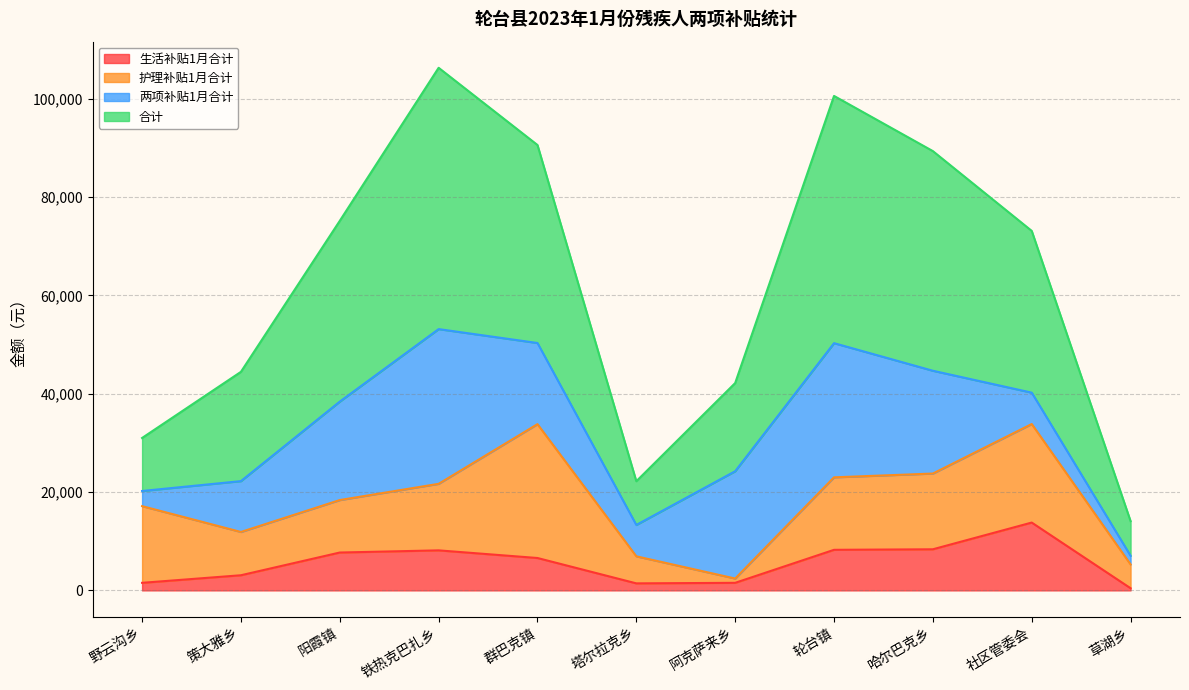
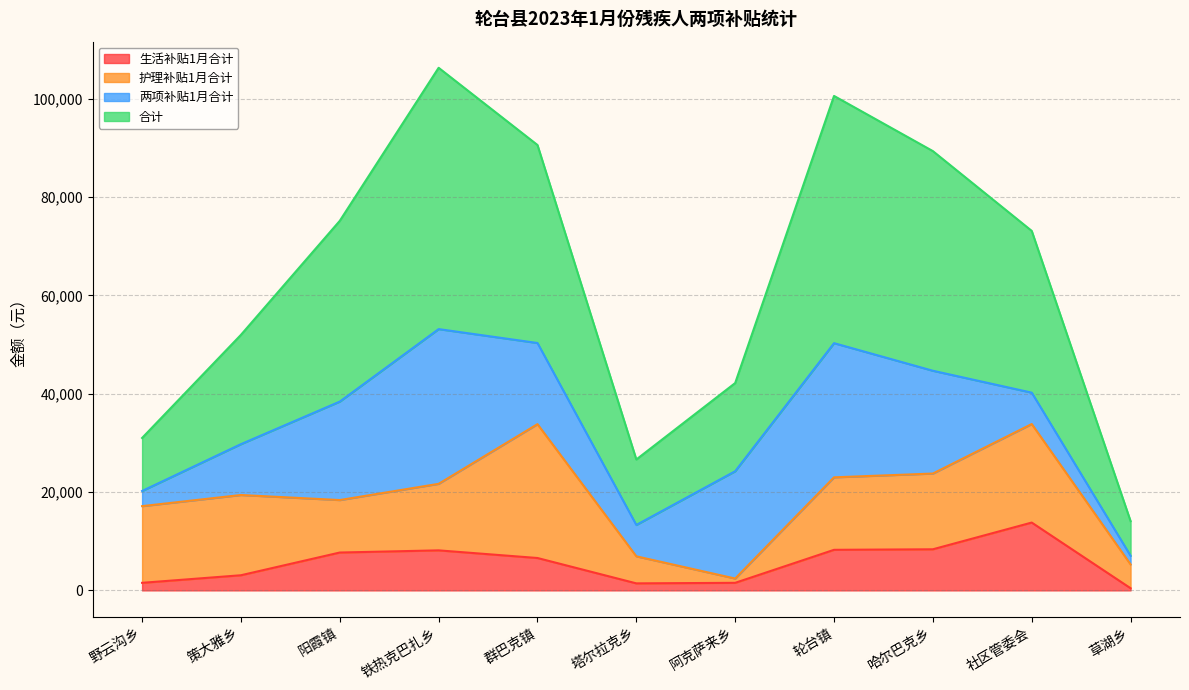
护理补贴1月合计, 策大雅乡: 9,000 -> 16,000
合计, 塔尔拉克乡: 9,000 -> 13,000
